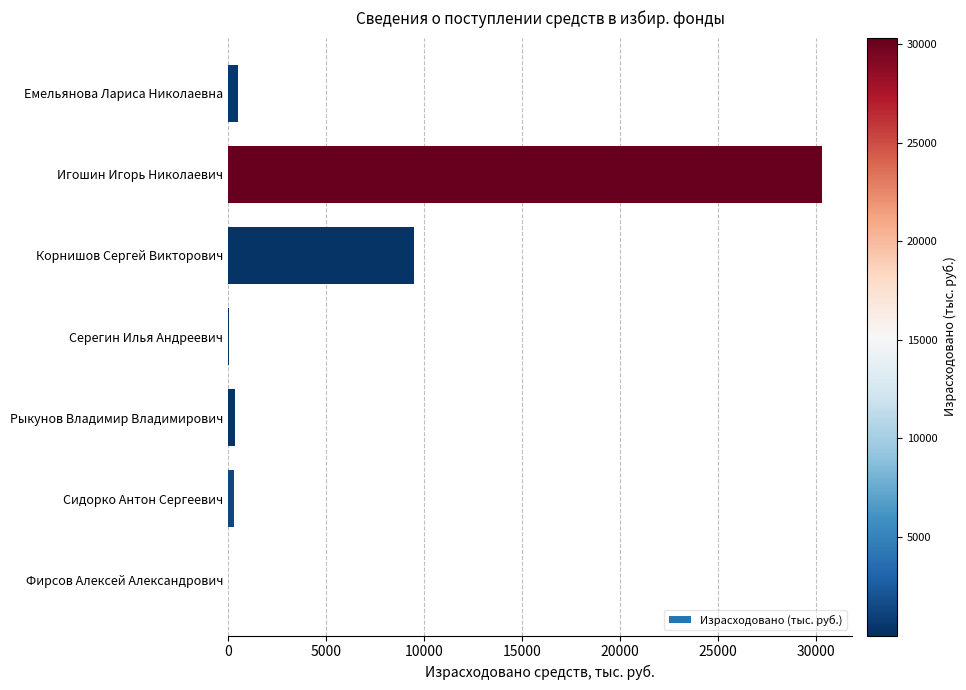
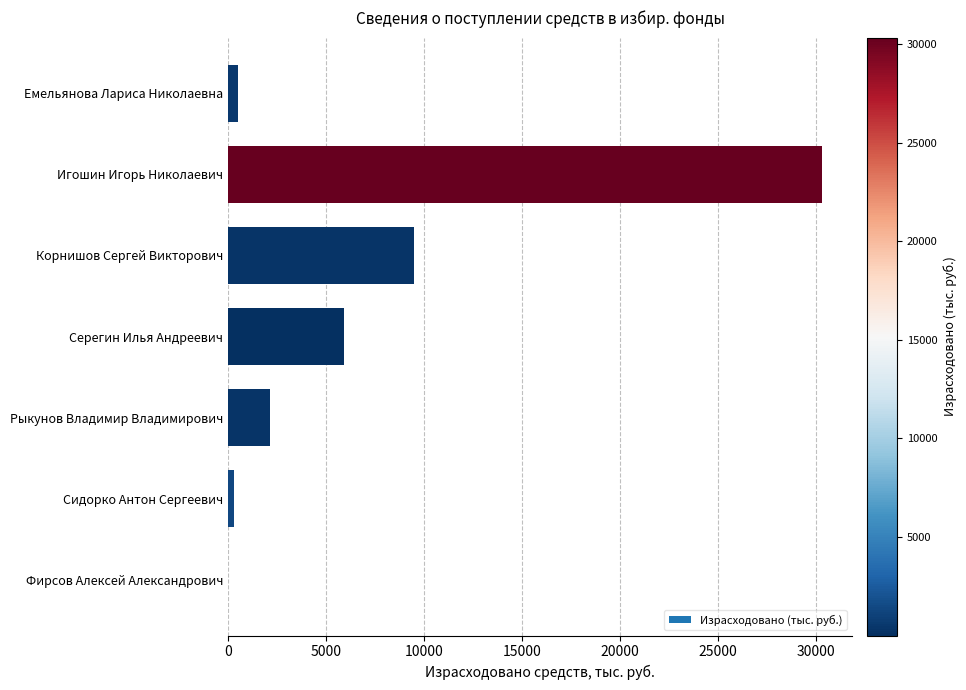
Серегин Илья Андреевич: 0 -> 5900
Рыкунов Владимир Владимирович: 300 -> 2100
